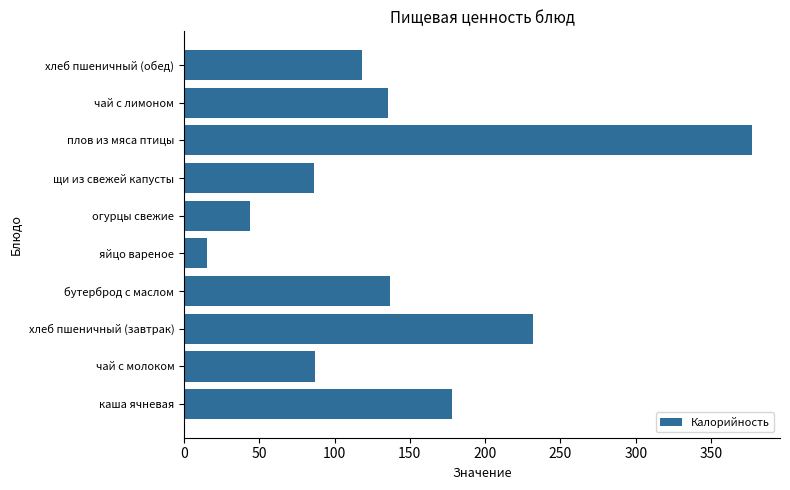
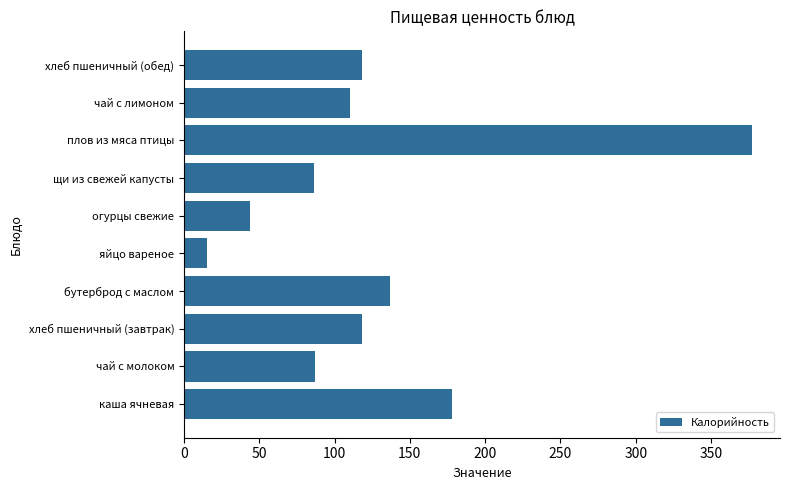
чай с лимоном: 136 -> 110
хлеб пшеничный (завтрак): 232 -> 118
